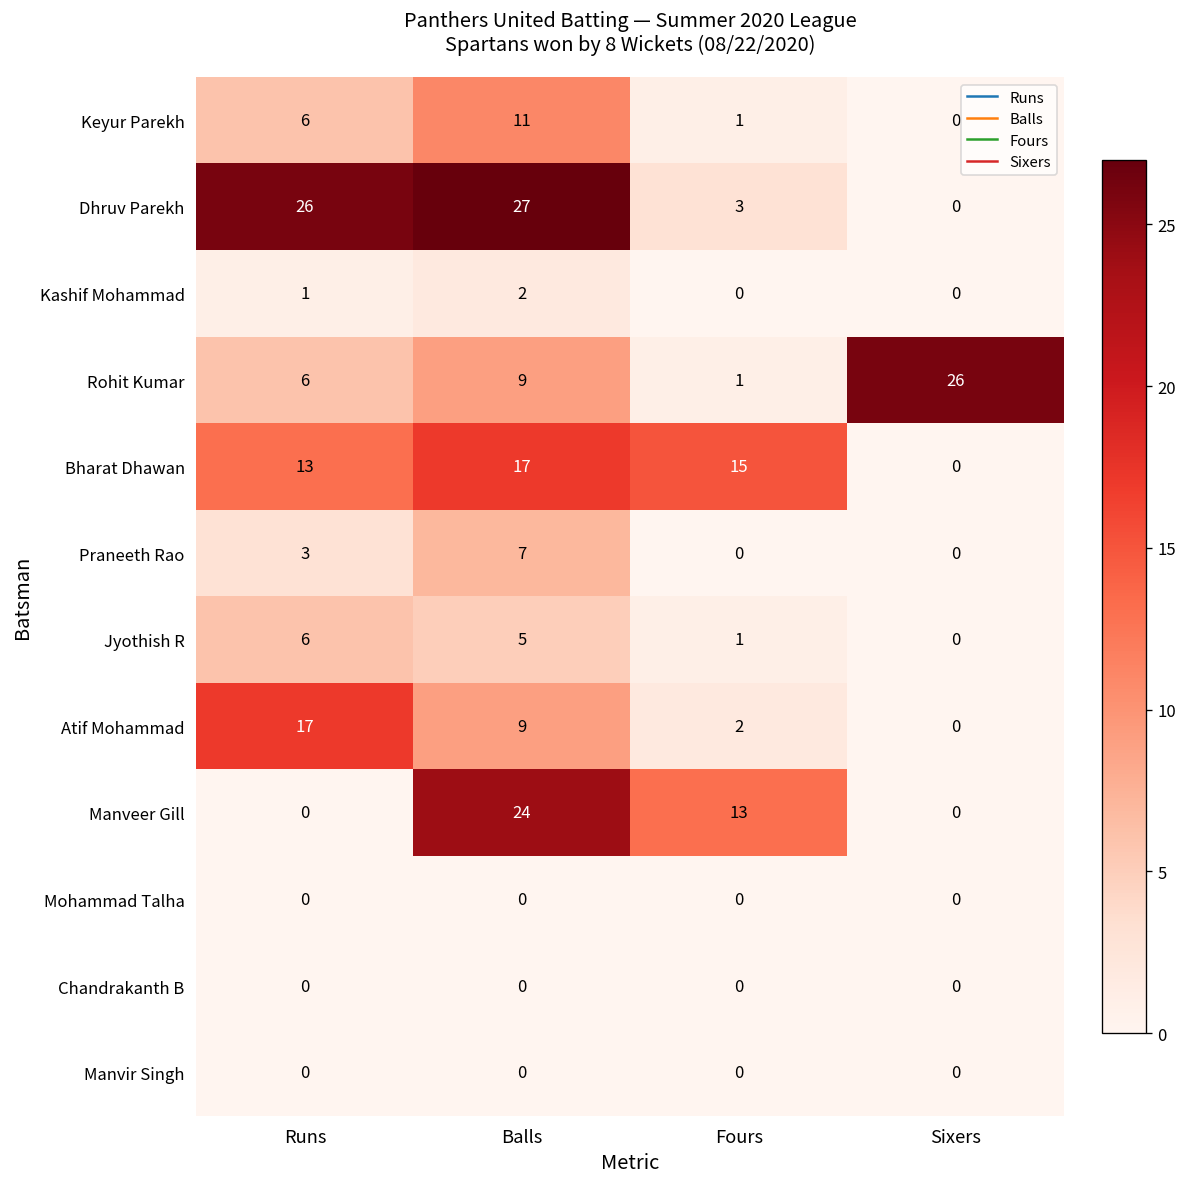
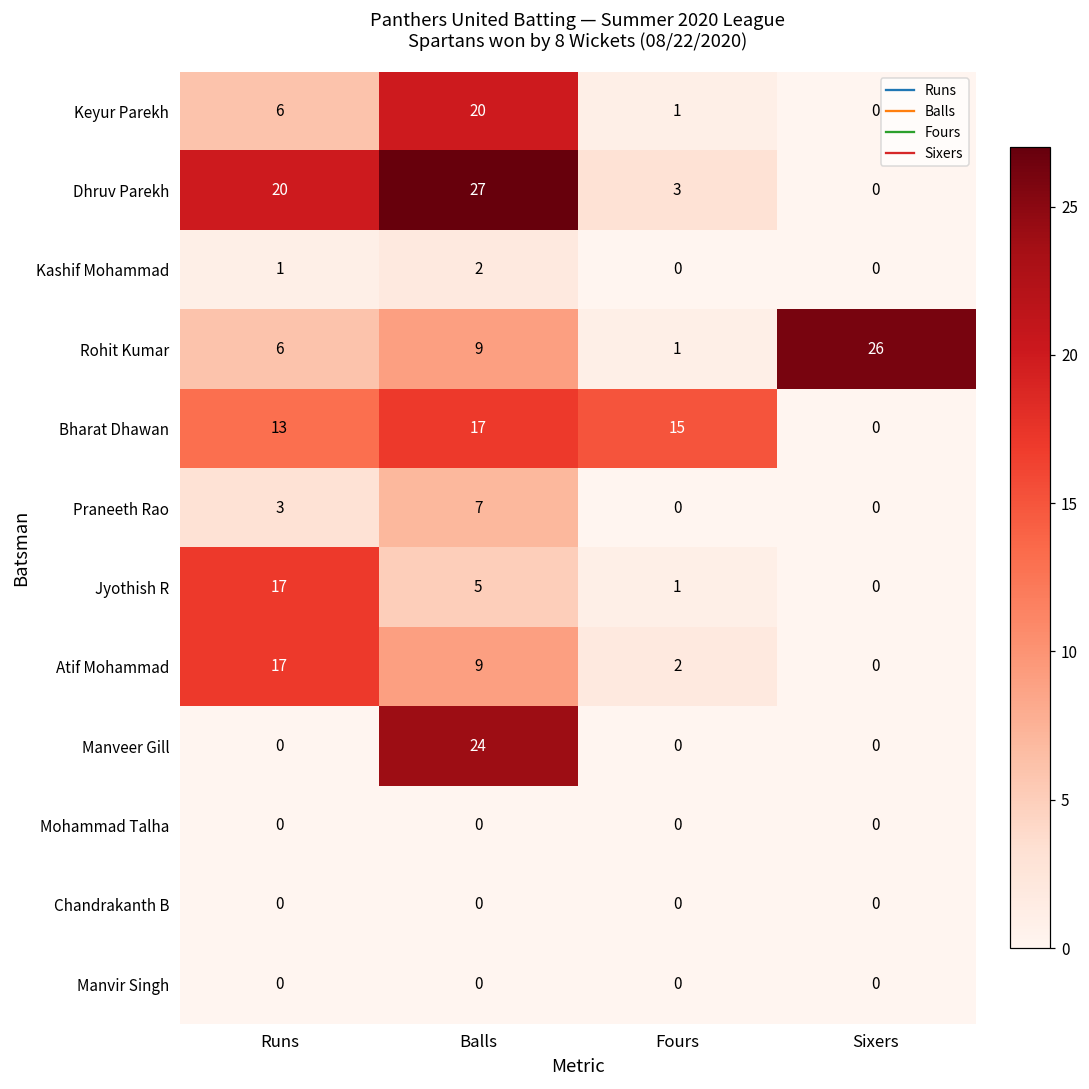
Keyur Parekh, Balls: 11 -> 20
Dhruv Parekh, Runs: 26 -> 20
Jyothish R, Runs: 6 -> 17
Manveer Gill, Fours: 13 -> 0
